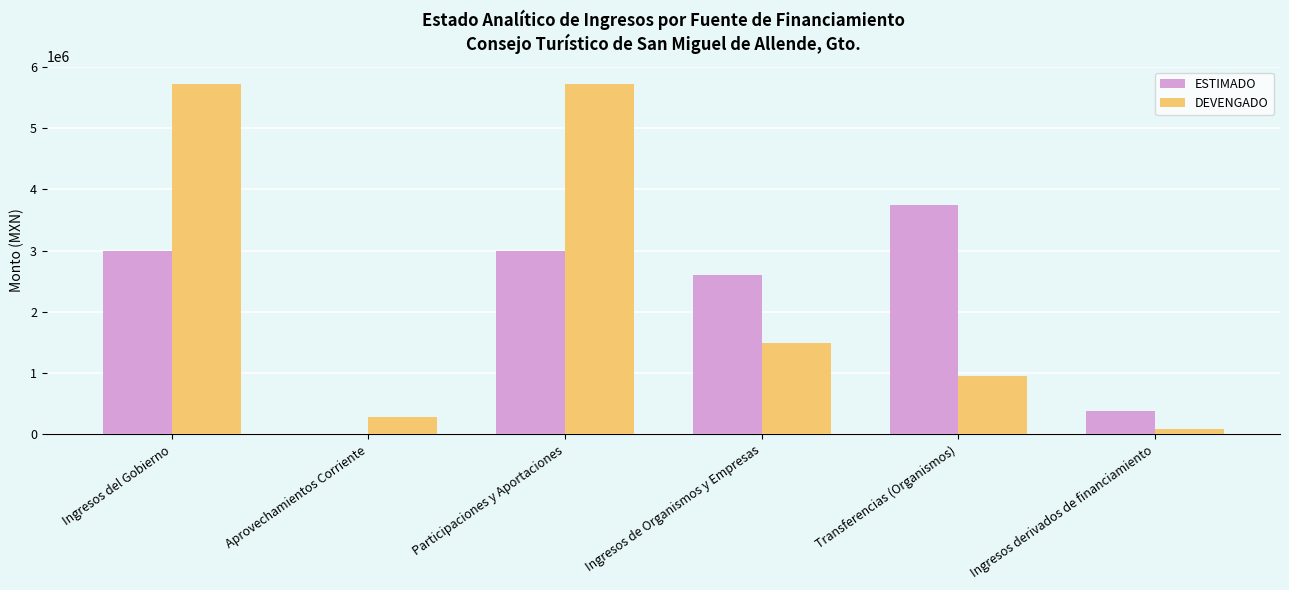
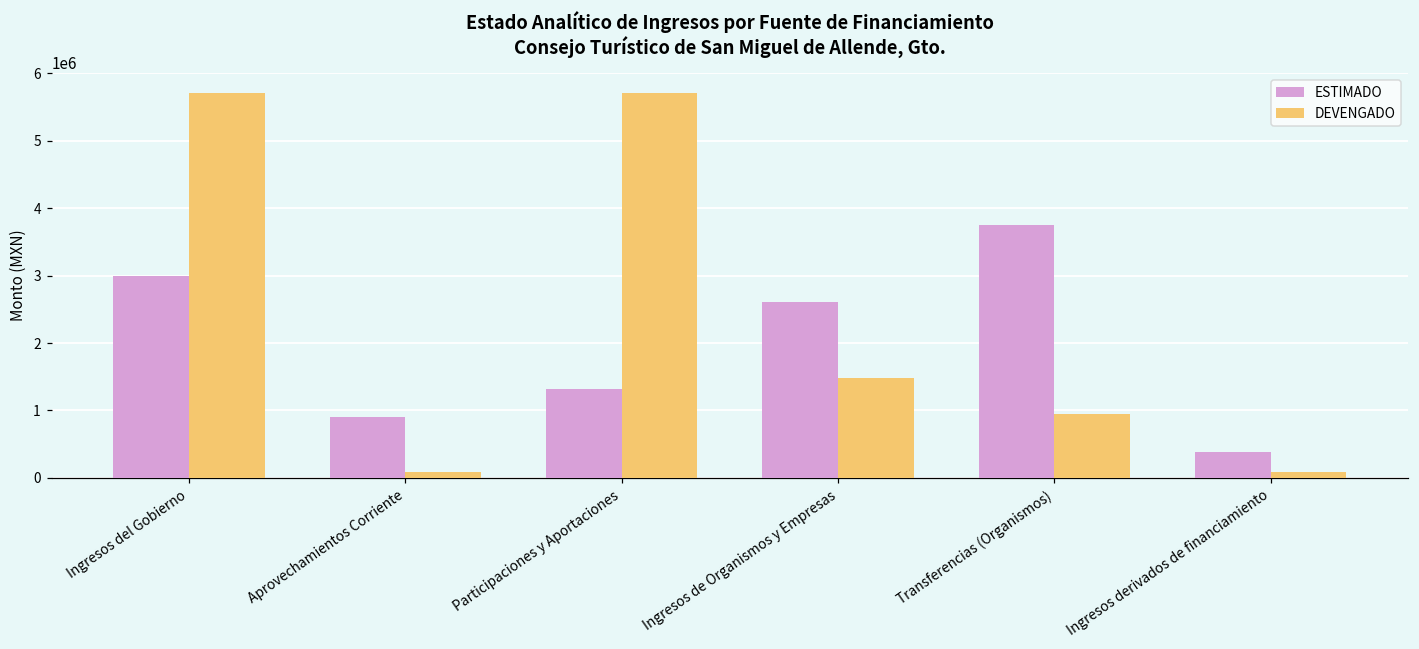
ESTIMADO, Aprovechamientos Corriente: 0 -> 900000
DEVENGADO, Aprovechamientos Corriente: 300000 -> 100000
ESTIMADO, Participaciones y Aportaciones: 3000000 -> 1300000
